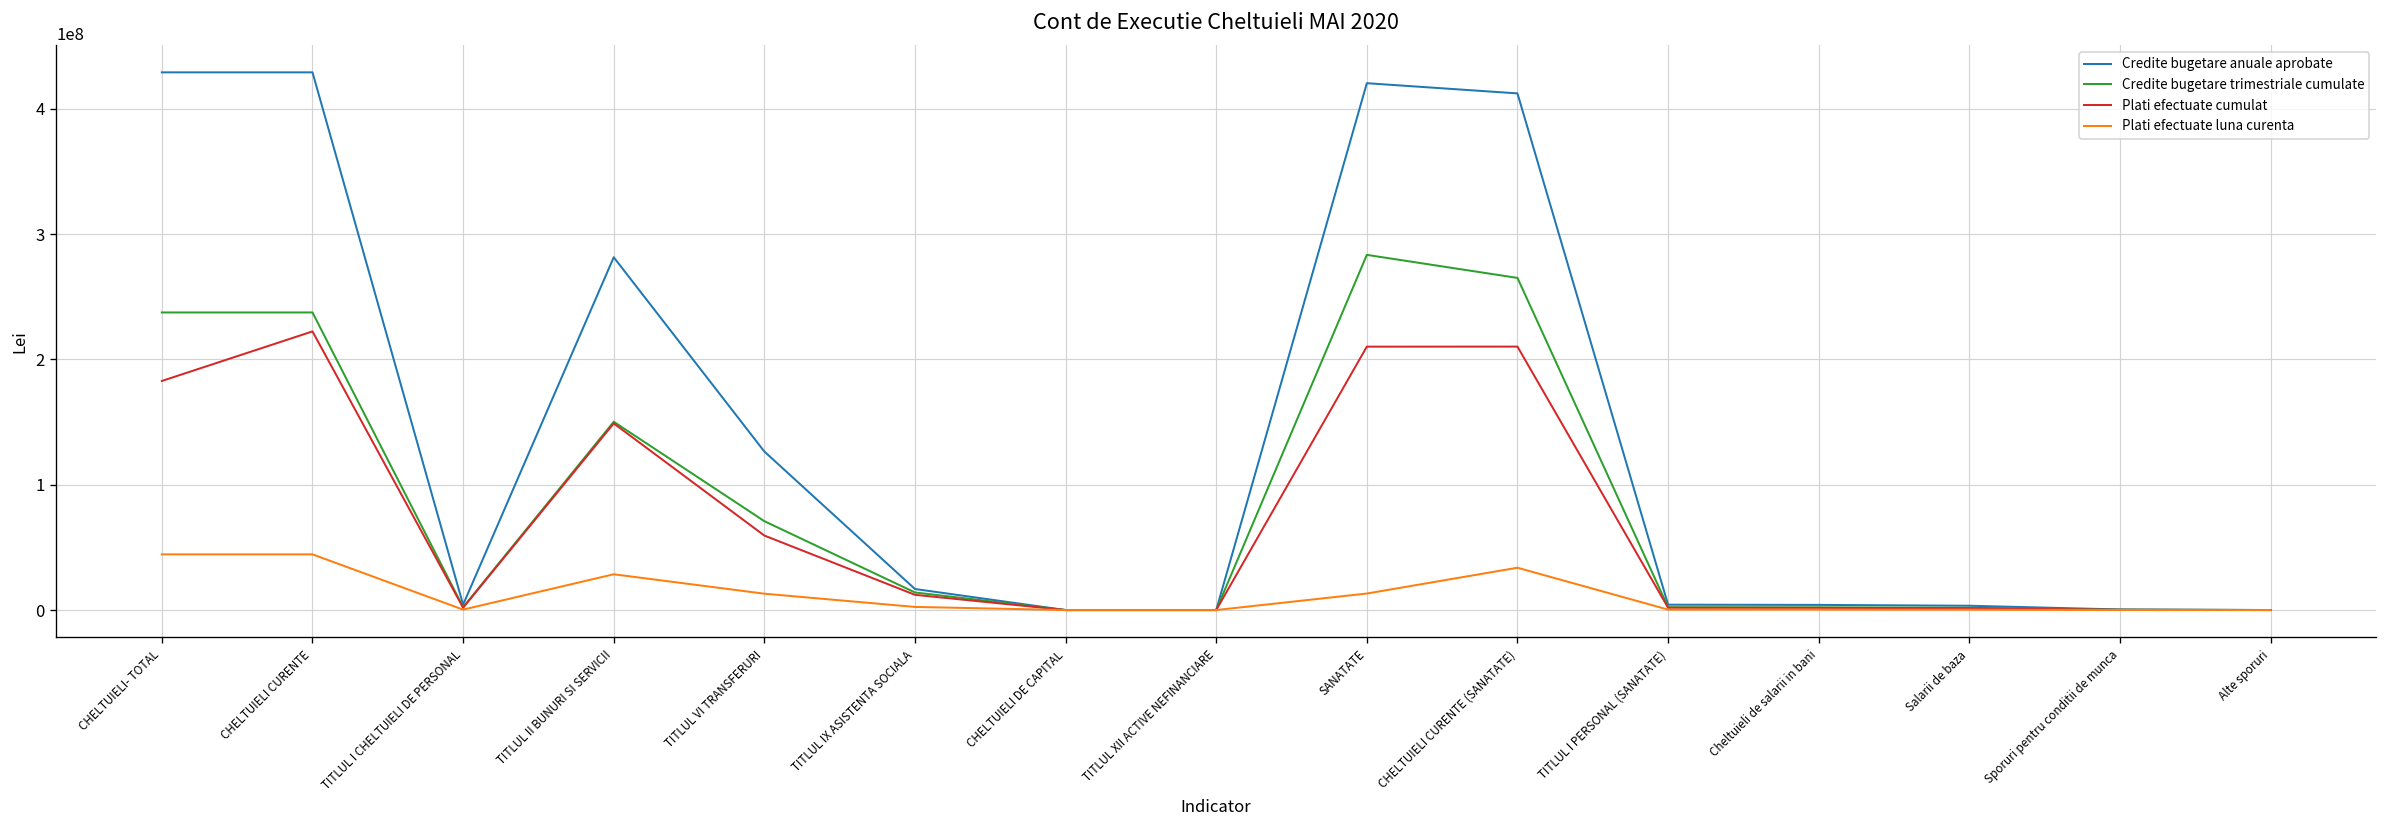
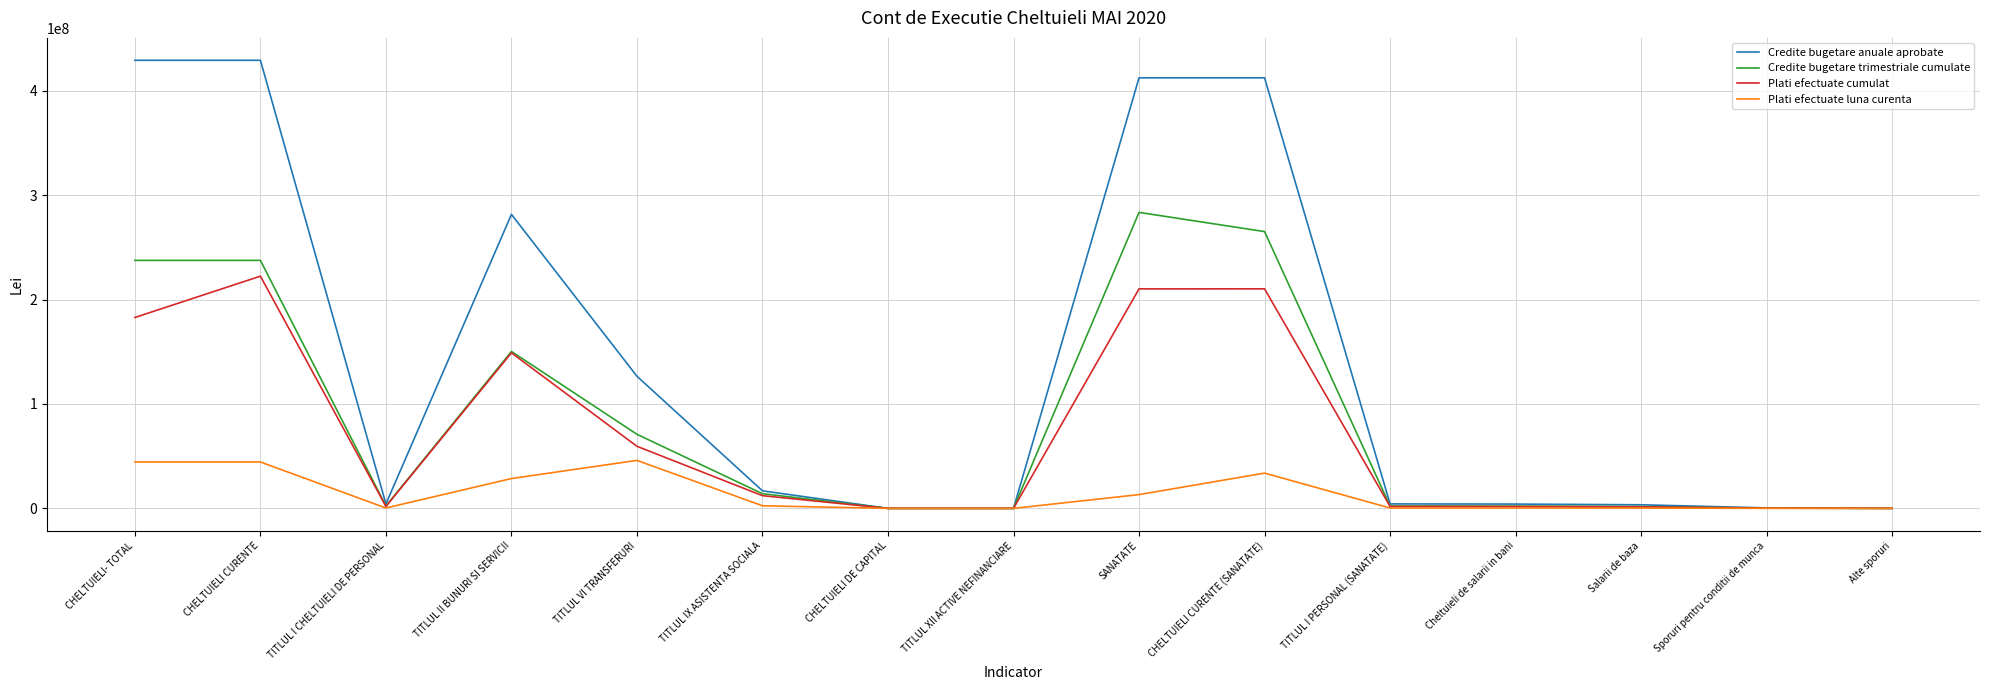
Plati efectuate luna curenta, TITLUL VI TRANSFERURI: 13000000 -> 46000000
Credite bugetare anuale aprobate, SANATATE: 420000000 -> 412000000
